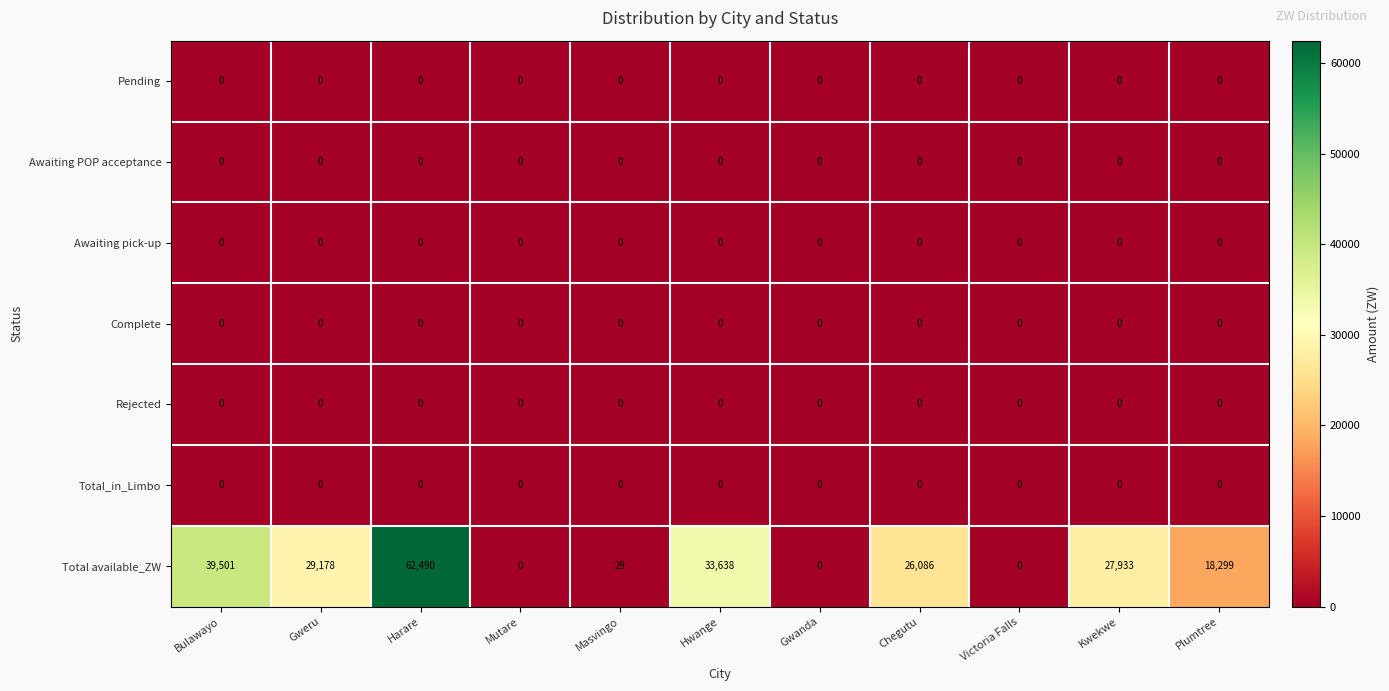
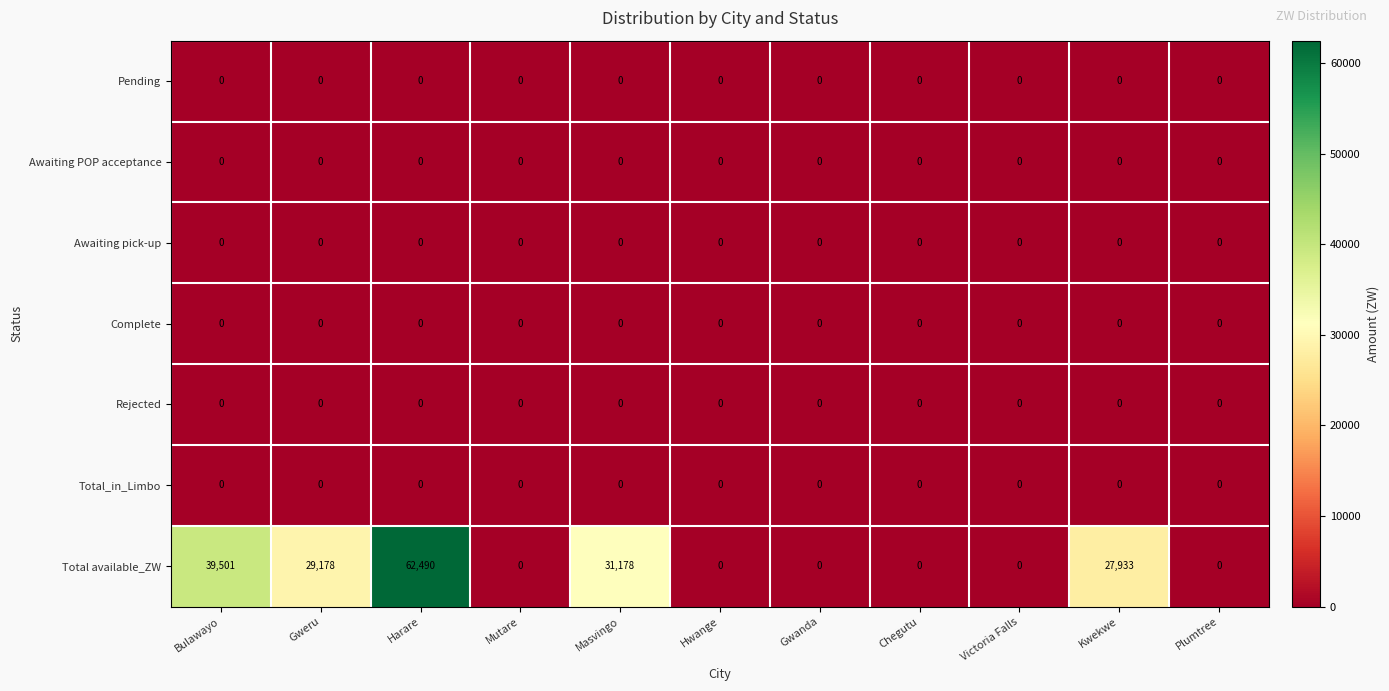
Total available_ZW, Masvingo: 29 -> 31,178
Total available_ZW, Hwange: 33,638 -> 0
Total available_ZW, Chegutu: 26,086 -> 0
Total available_ZW, Plumtree: 18,299 -> 0
